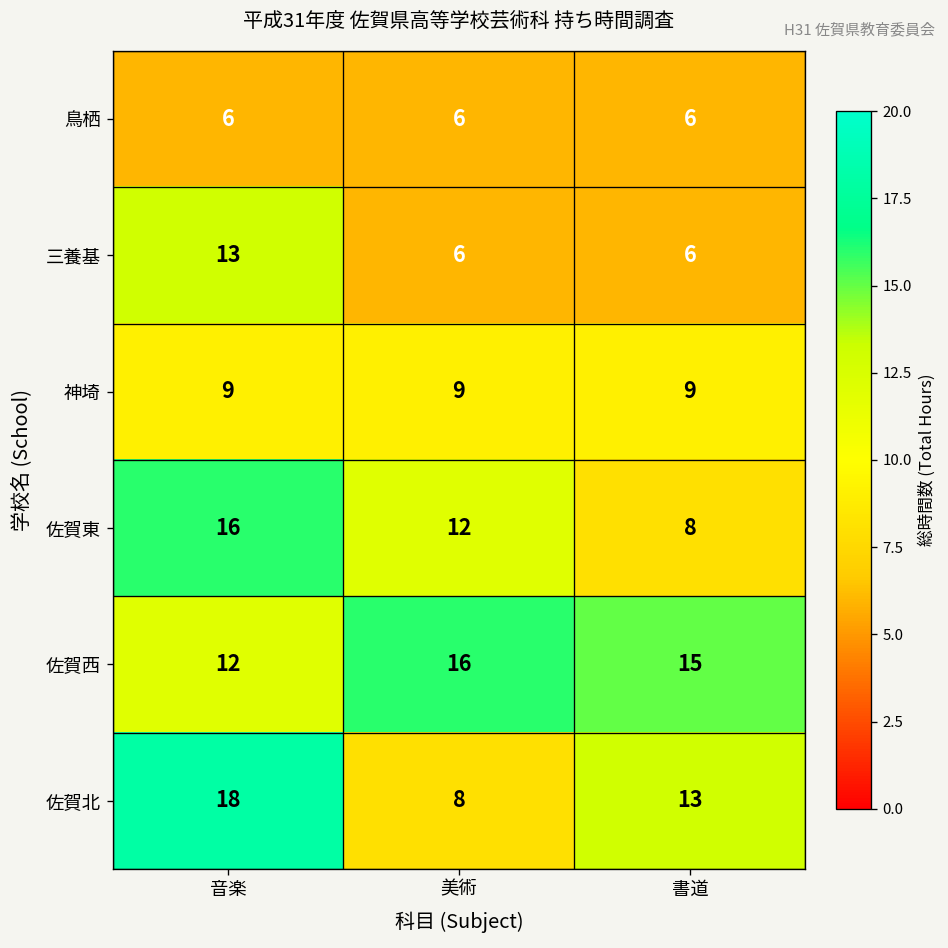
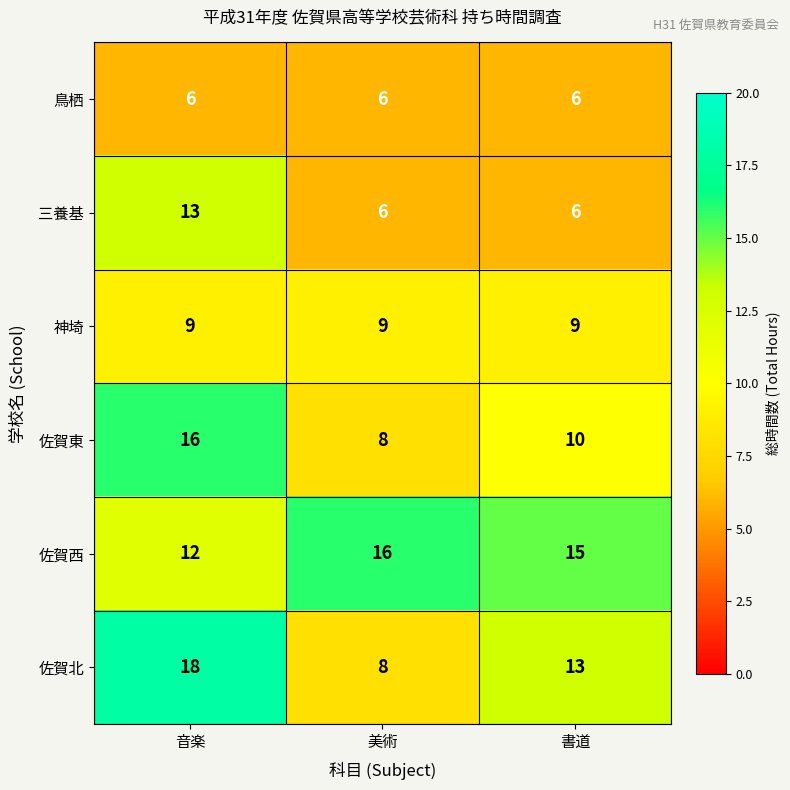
佐賀東, 美術: 12 -> 8
佐賀東, 書道: 8 -> 10
